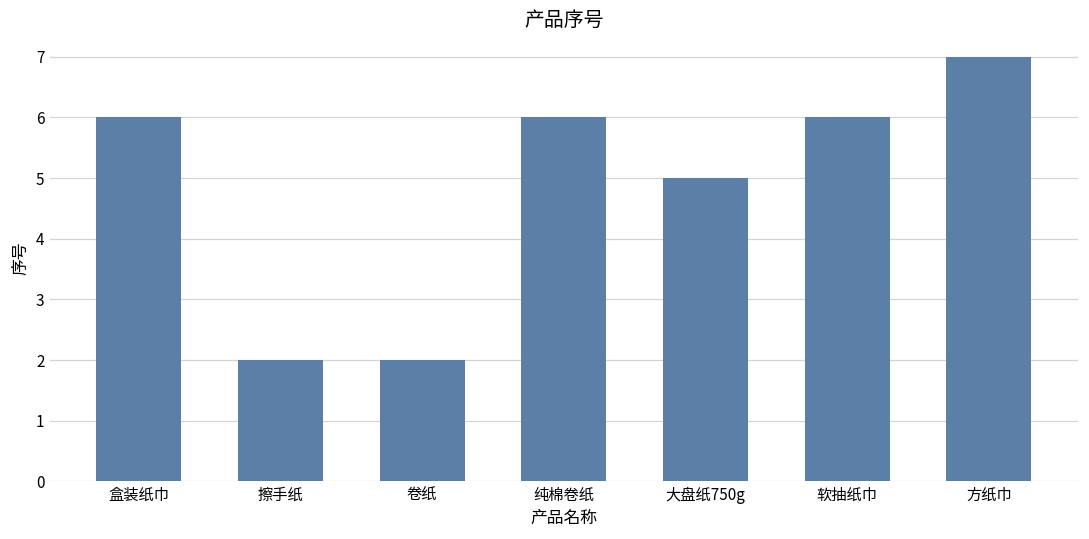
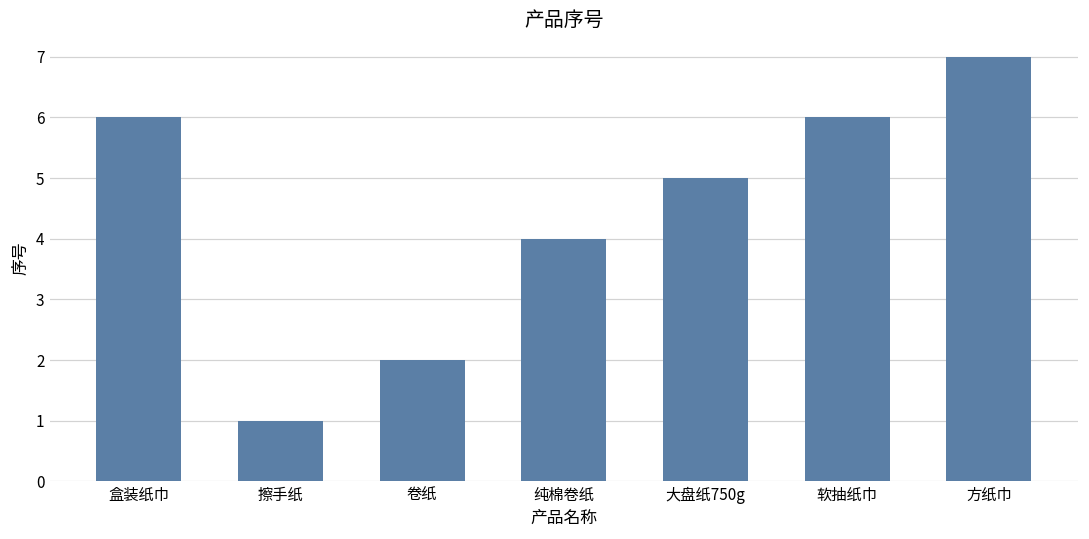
擦手纸: 2 -> 1
纯棉卷纸: 6 -> 4
